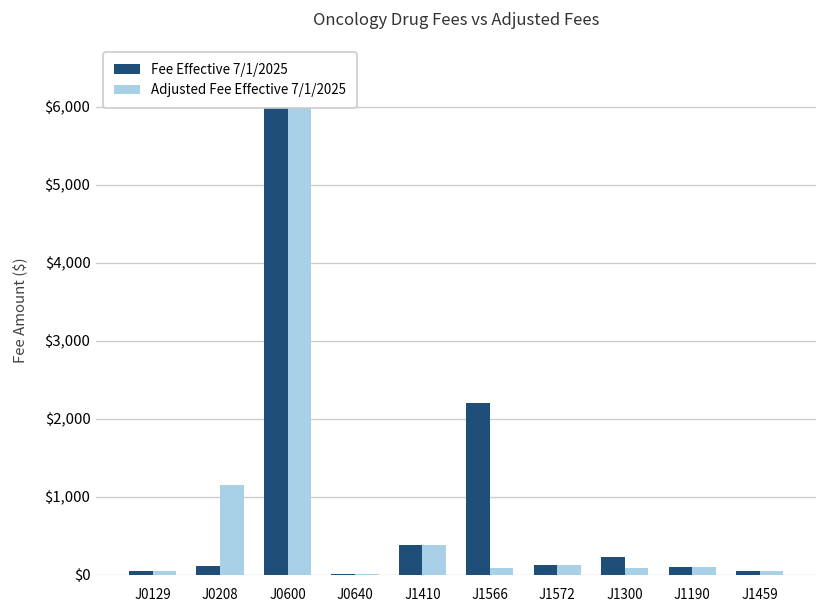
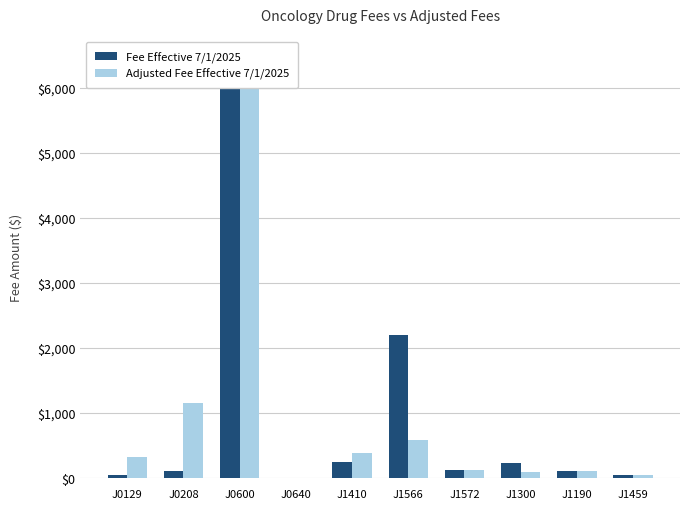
Adjusted Fee Effective 7/1/2025, J0129: $0 -> $300
Fee Effective 7/1/2025, J1410: $400 -> $300
Adjusted Fee Effective 7/1/2025, J1566: $100 -> $600
